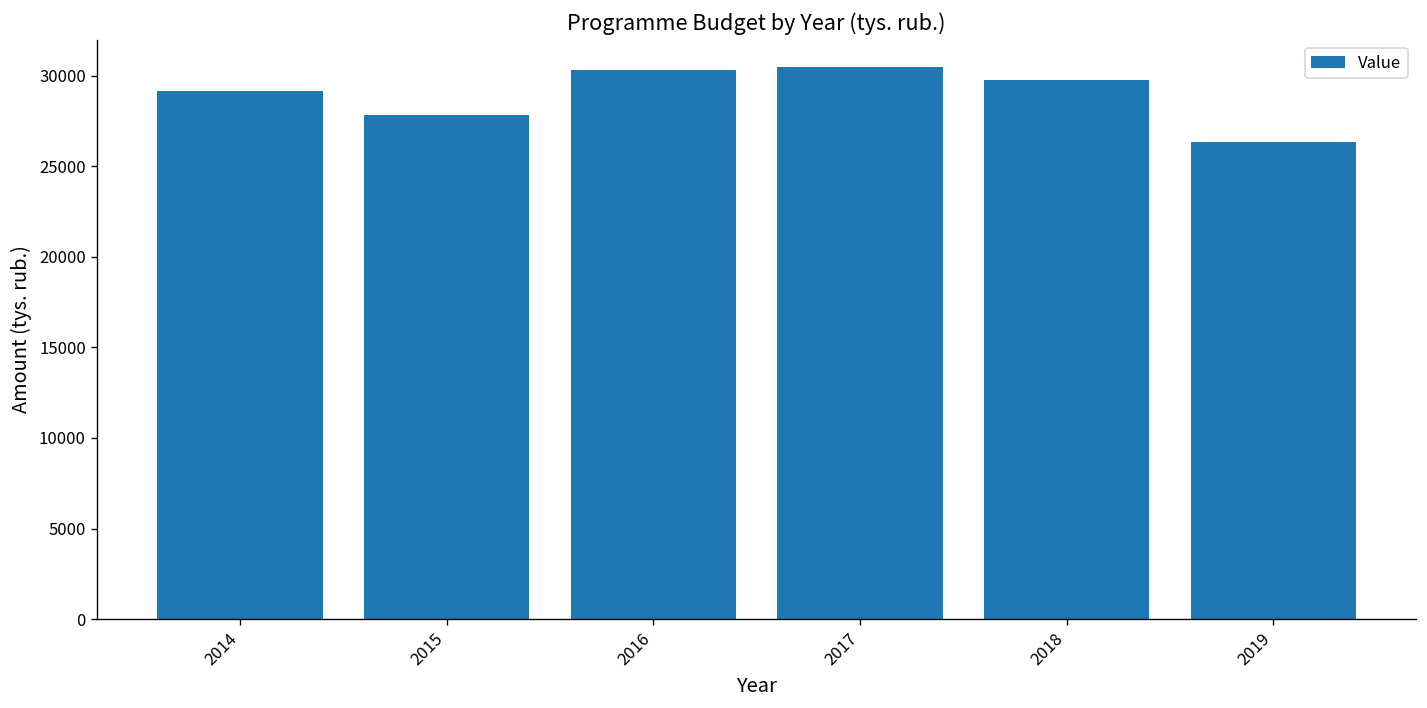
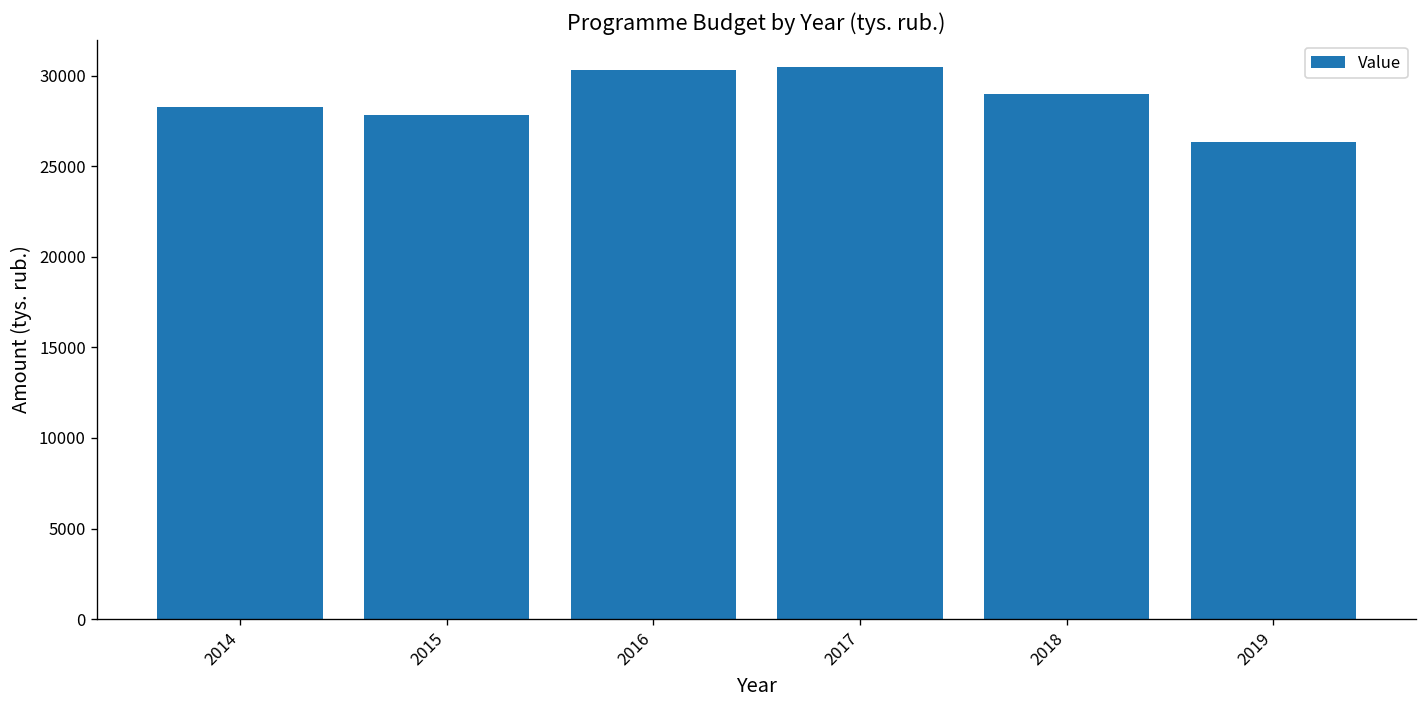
2014: 29100 -> 28300
2018: 29800 -> 29000
